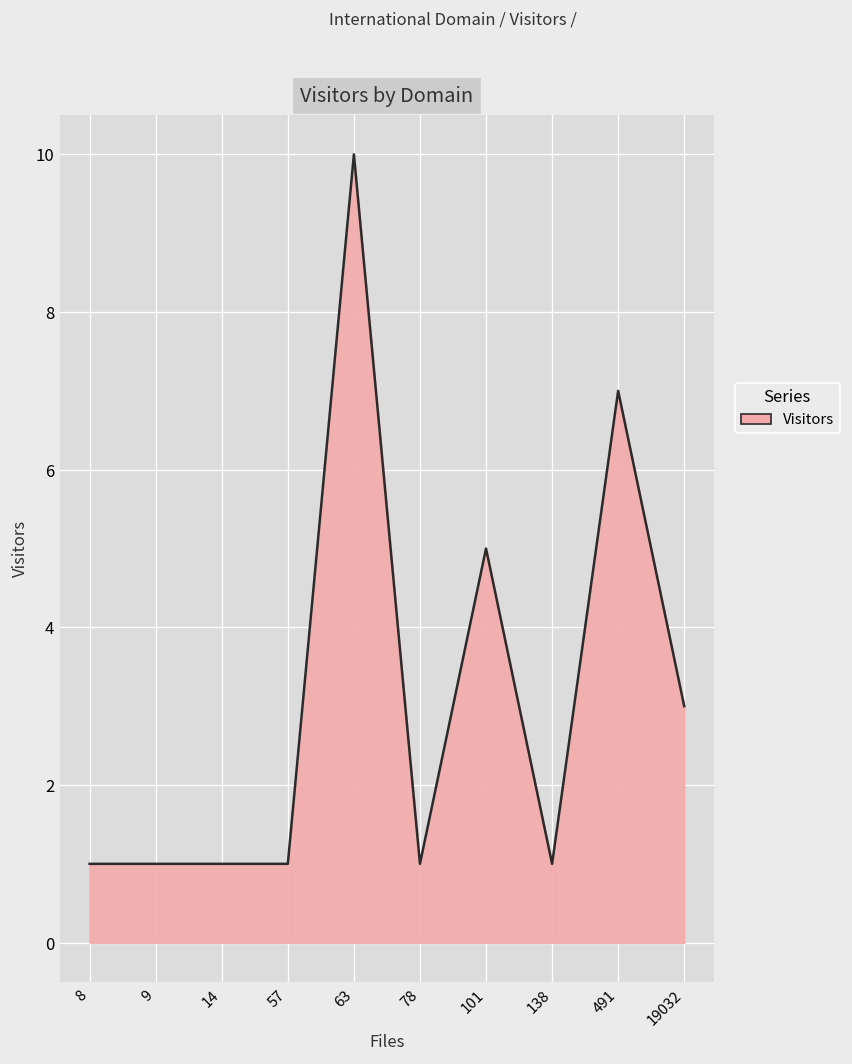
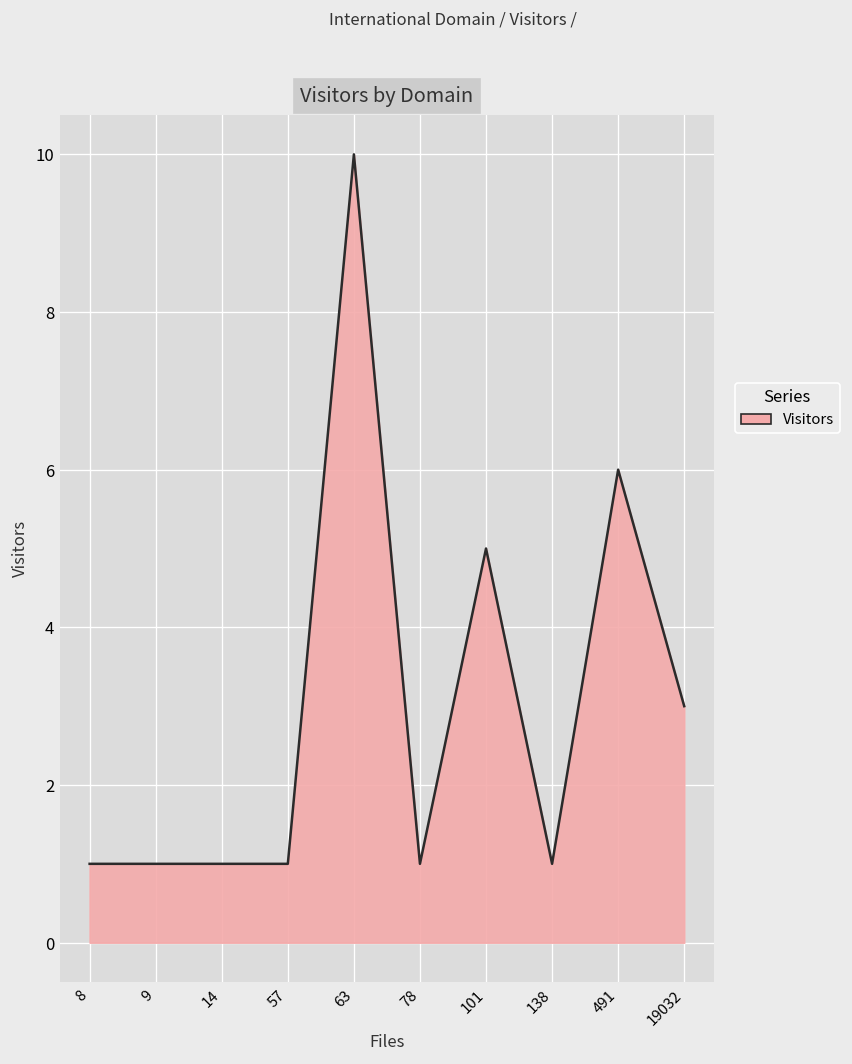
491: 7 -> 6
